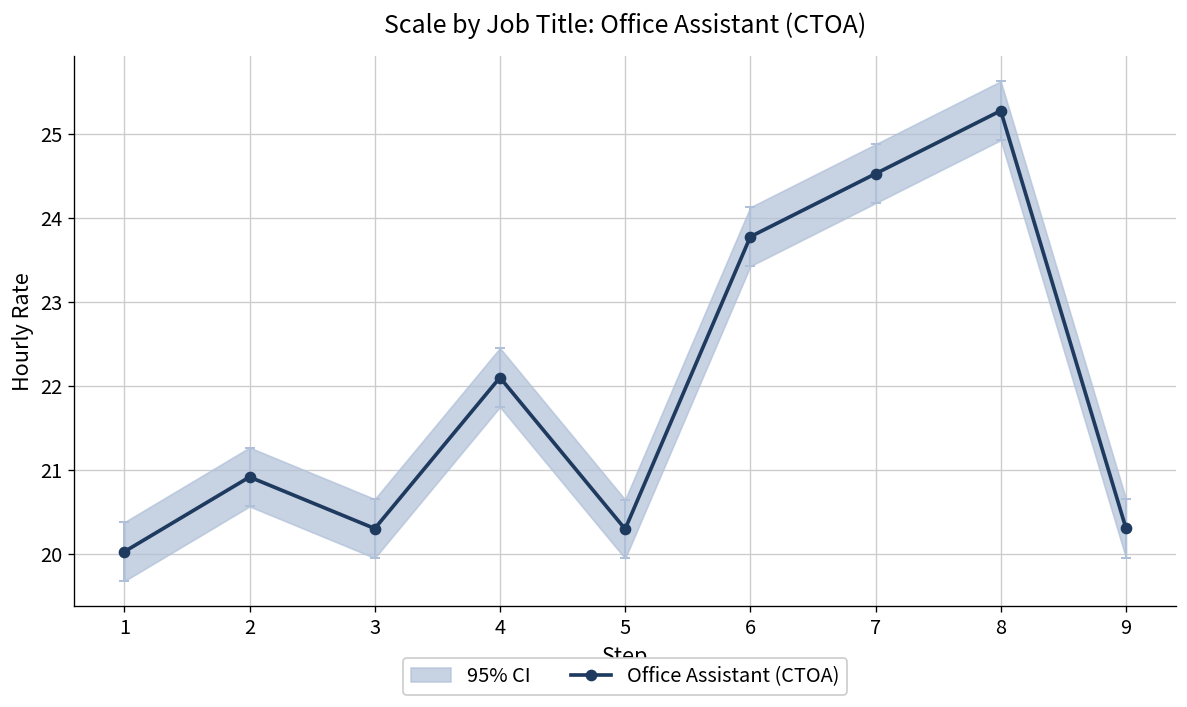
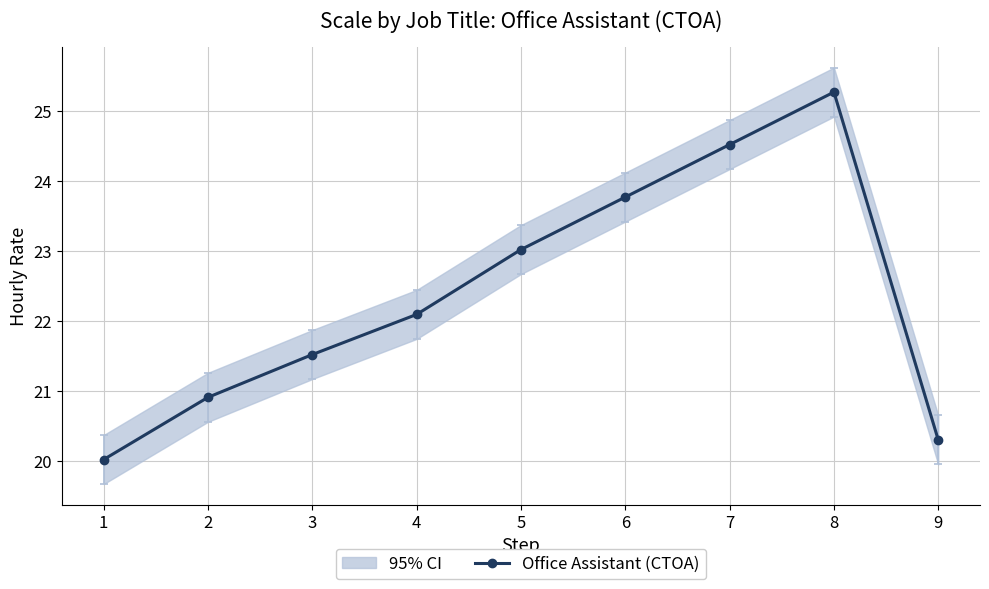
Office Assistant (CTOA), 3: 20.3 -> 21.5
Office Assistant (CTOA), 5: 20.3 -> 23.0
